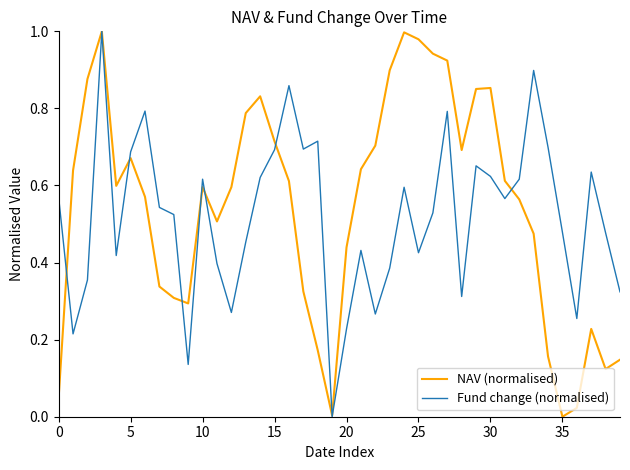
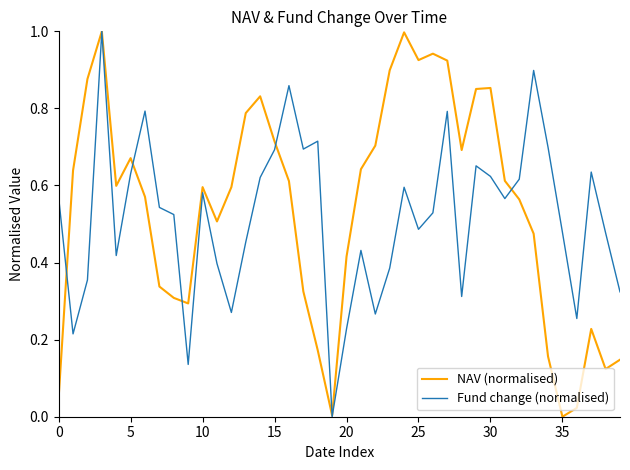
Fund change (normalised), 5: 0.69 -> 0.63
Fund change (normalised), 10: 0.62 -> 0.58
NAV (normalised), 20: 0.44 -> 0.42
NAV (normalised), 25: 0.98 -> 0.93
Fund change (normalised), 25: 0.43 -> 0.49
